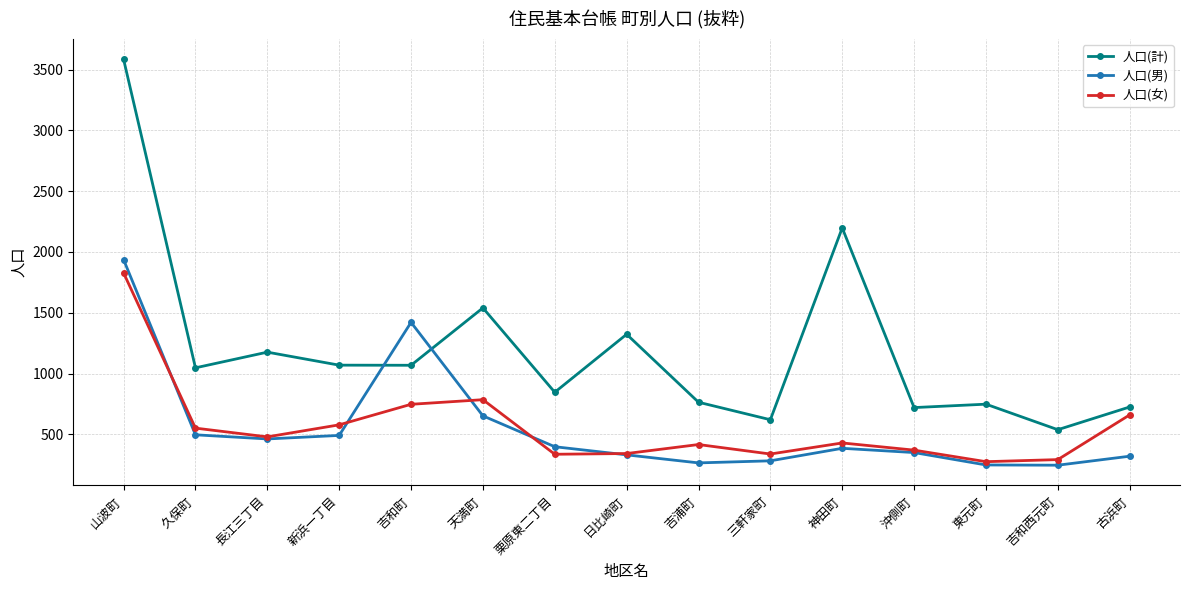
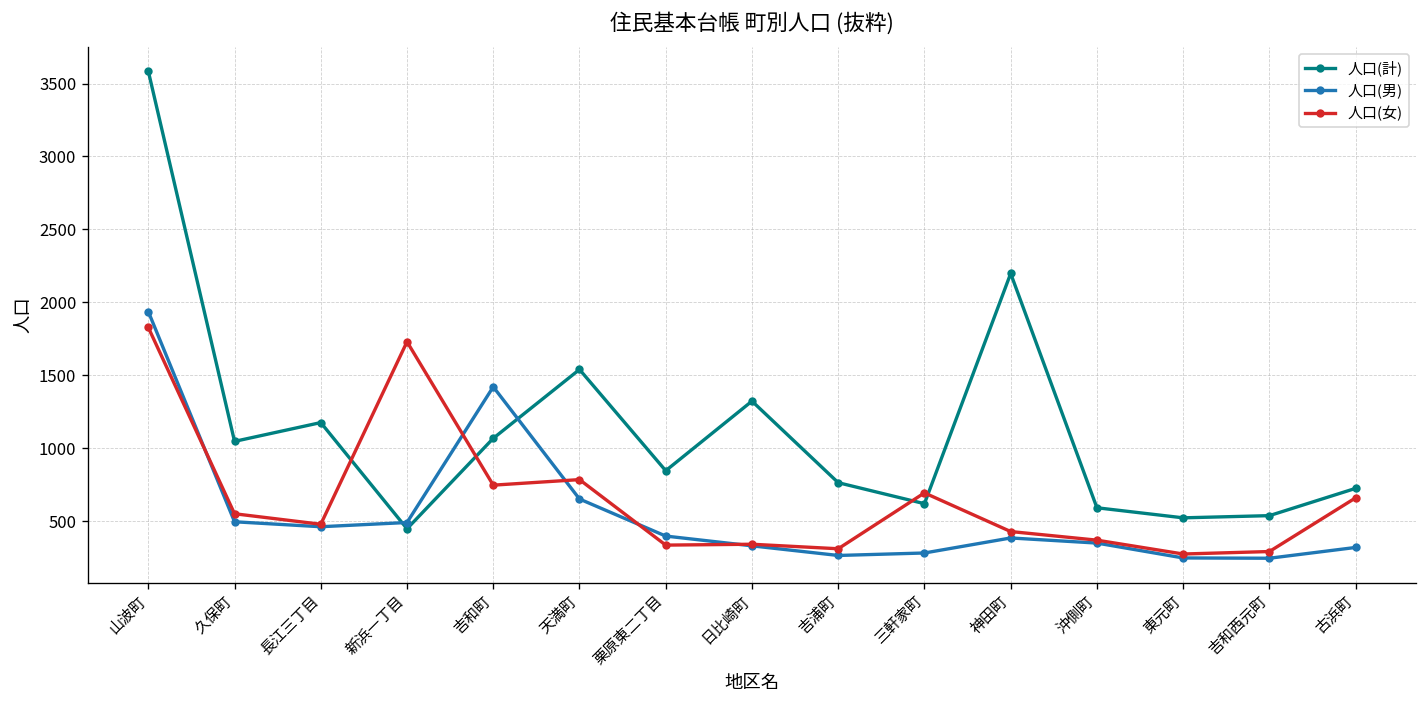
人口(計), 新浜一丁目: 1070 -> 450
人口(女), 新浜一丁目: 580 -> 1730
人口(女), 吉浦町: 420 -> 310
人口(女), 三軒家町: 340 -> 690
人口(計), 沖側町: 720 -> 590
人口(計), 東元町: 750 -> 520
